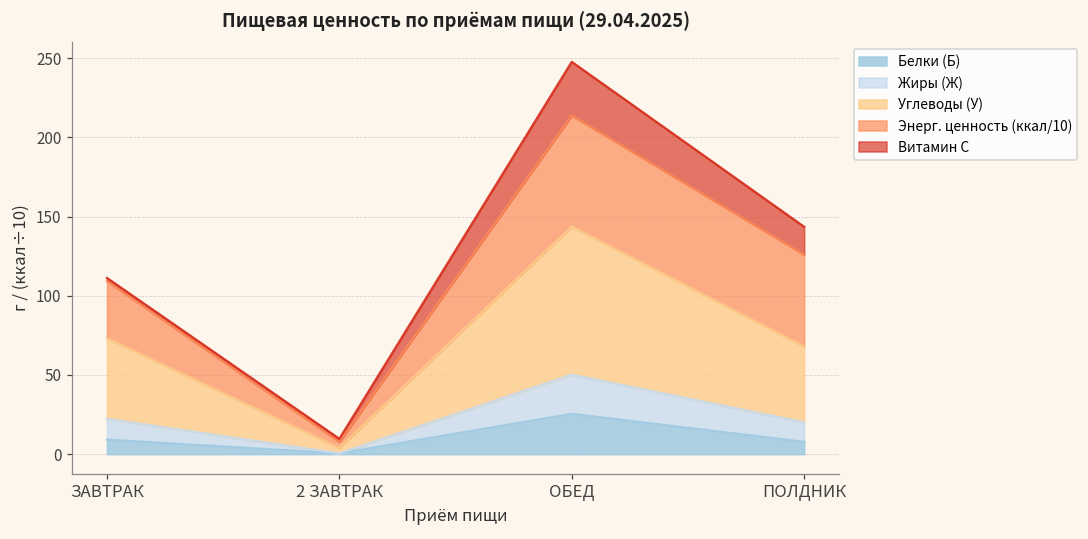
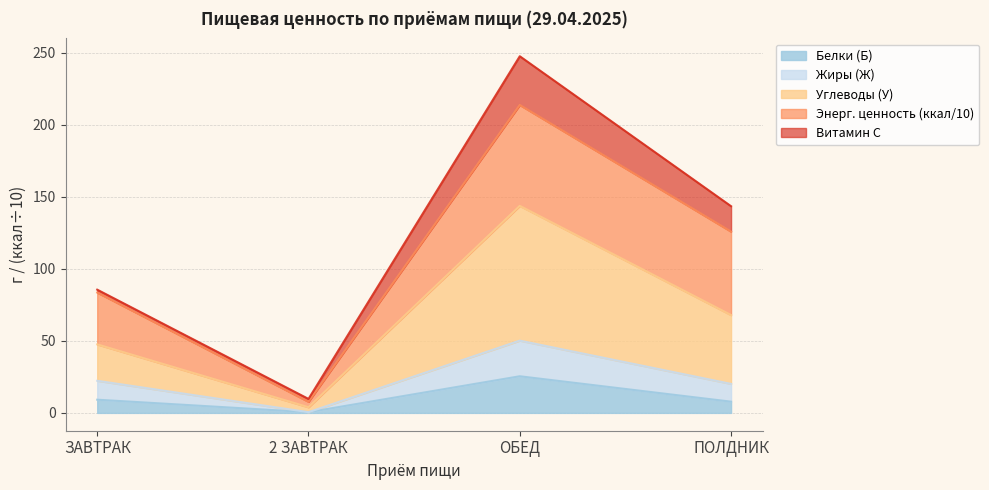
Углеводы (У), ЗАВТРАК: 51 -> 25
